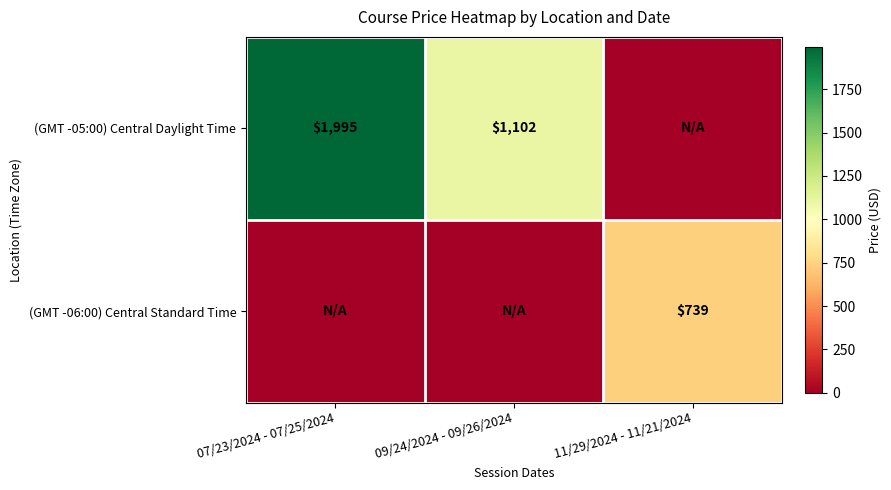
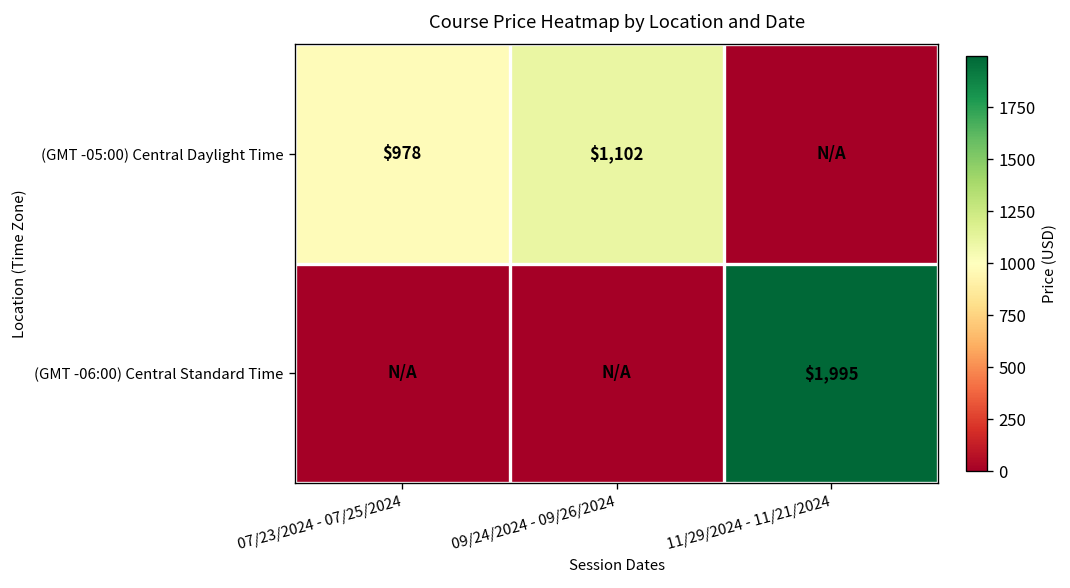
(GMT -05:00) Central Daylight Time, 07/23/2024 - 07/25/2024: $1,995 -> $978
(GMT -06:00) Central Standard Time, 11/29/2024 - 11/21/2024: $739 -> $1,995
